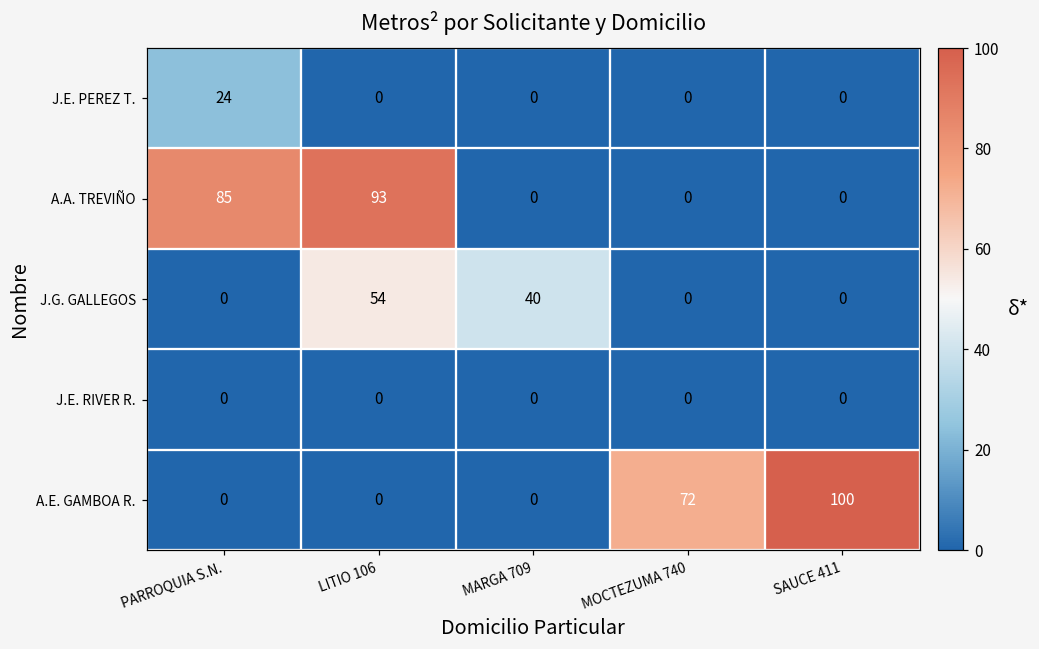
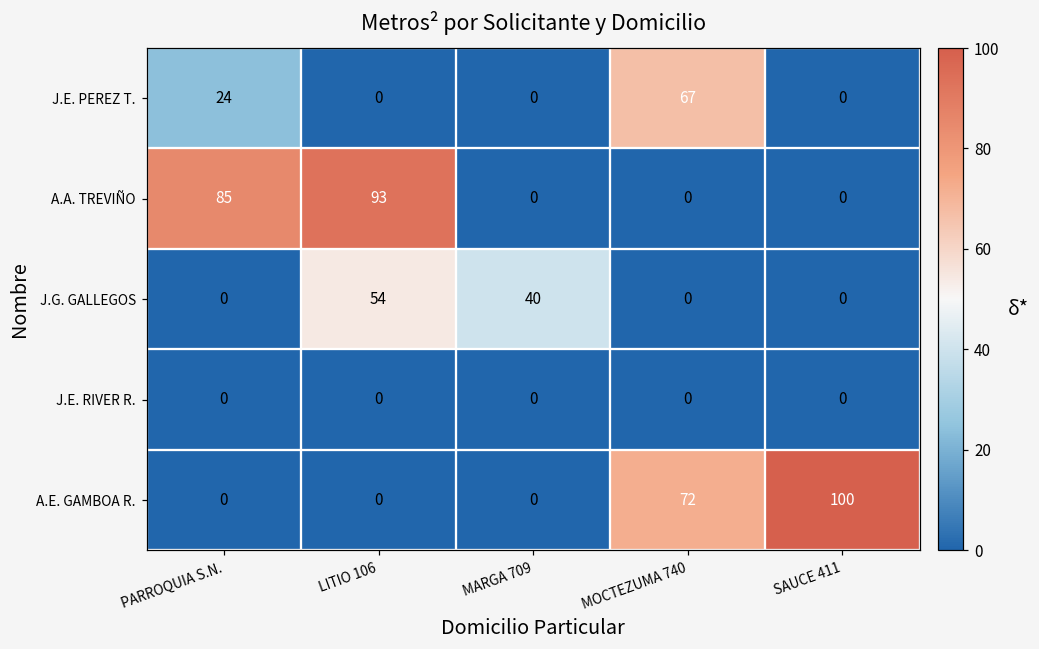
J.E. PEREZ T., MOCTEZUMA 740: 0 -> 67
